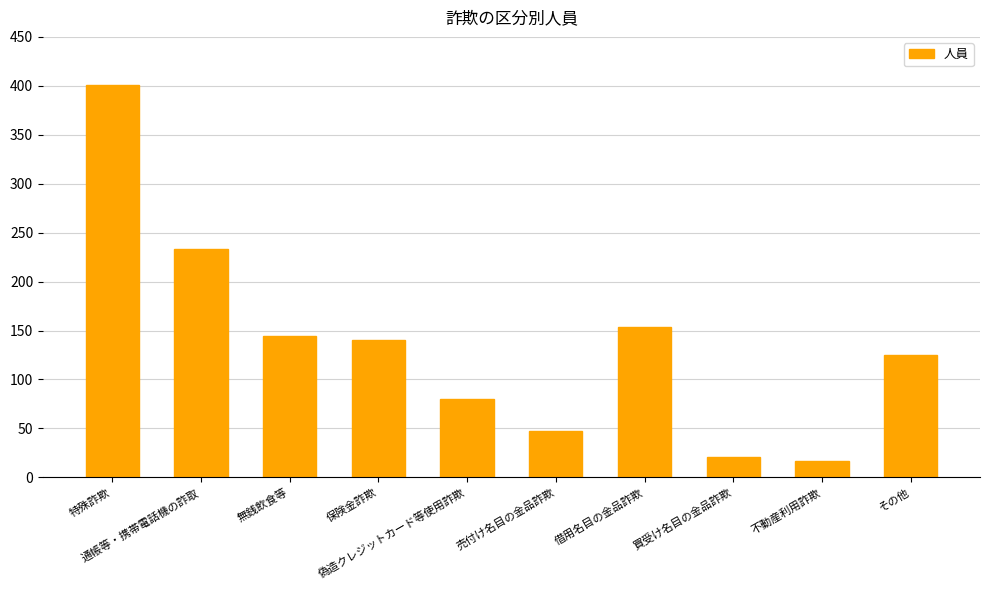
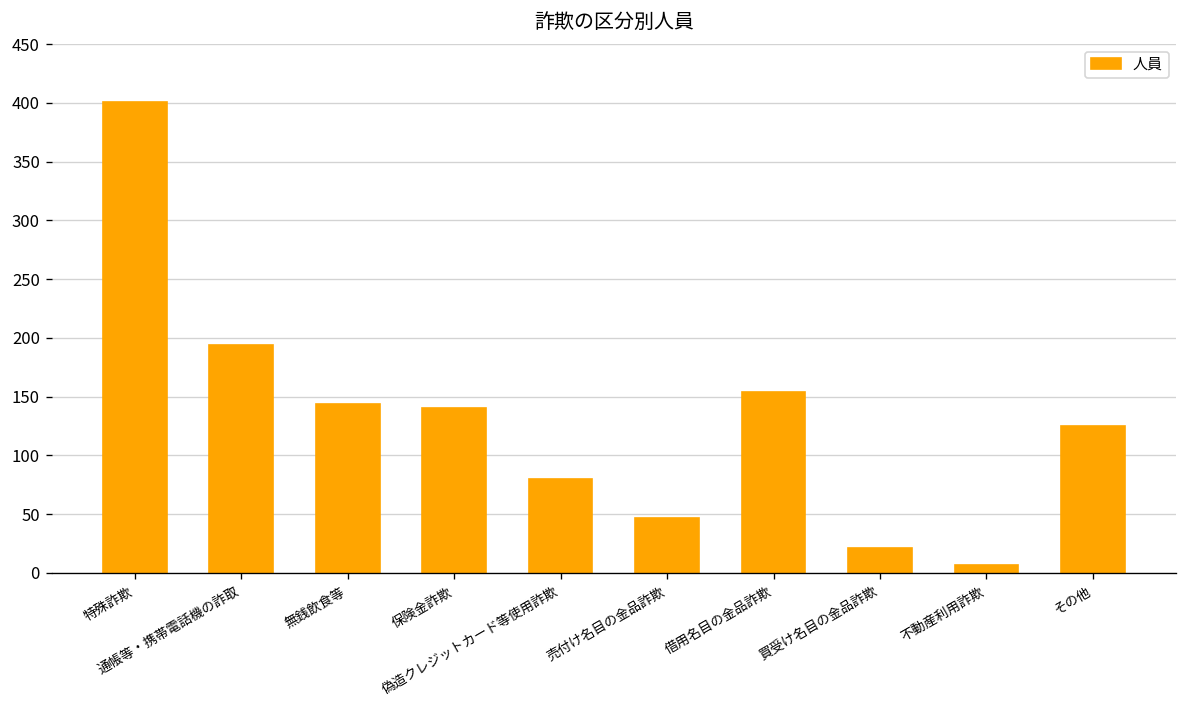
通帳等・携帯電話機の詐取: 230 -> 190
不動産利用詐欺: 20 -> 10
